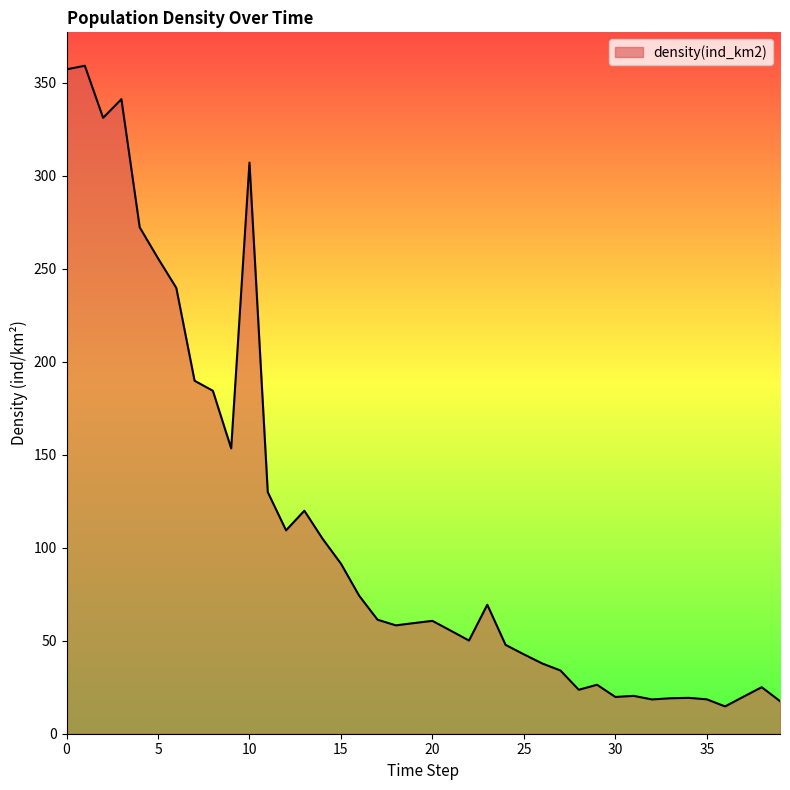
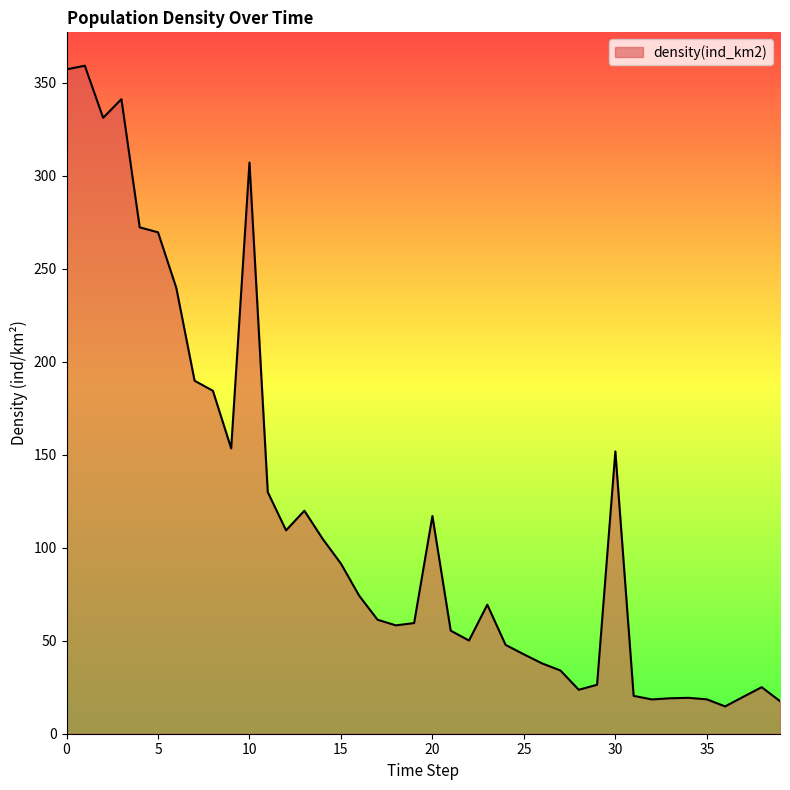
5: 256 -> 270
20: 61 -> 117
30: 20 -> 152
